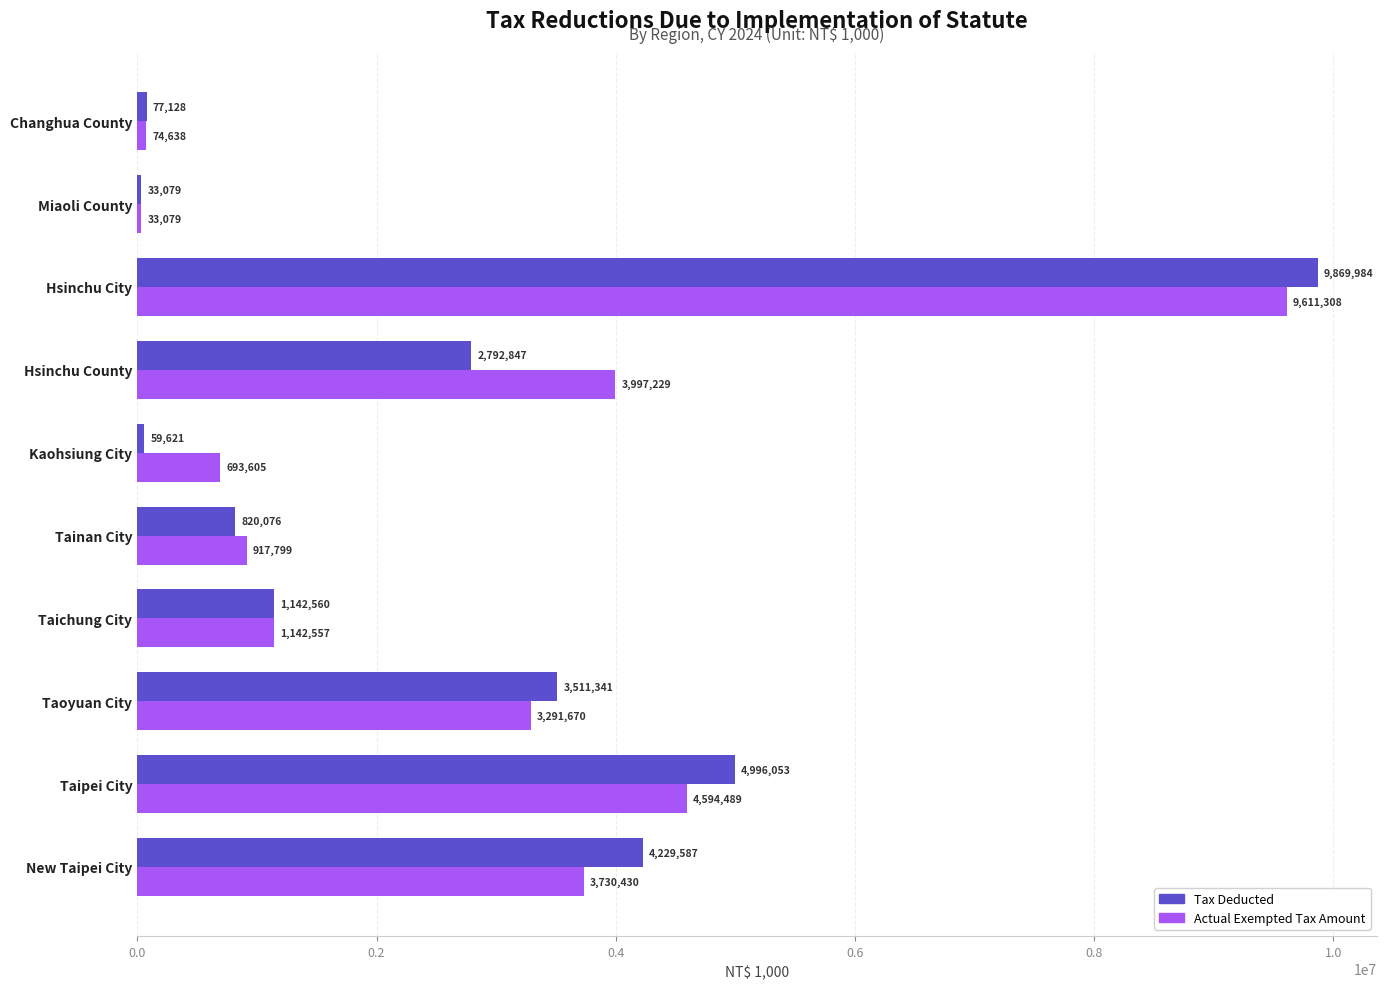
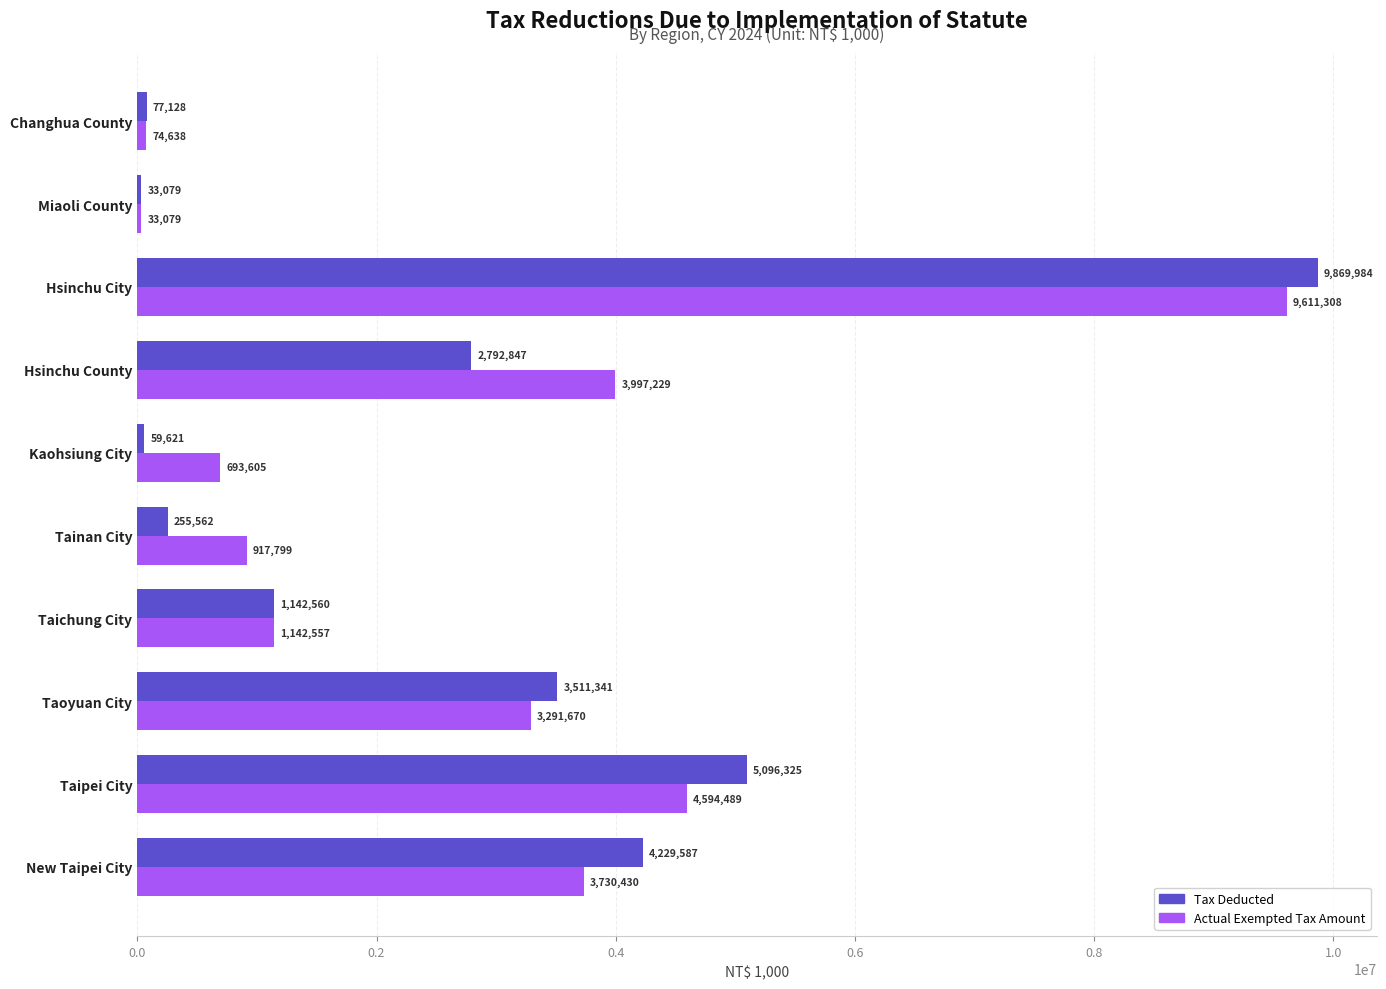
Tax Deducted, Tainan City: 820,076 -> 255,562
Tax Deducted, Taipei City: 4,996,053 -> 5,096,325
